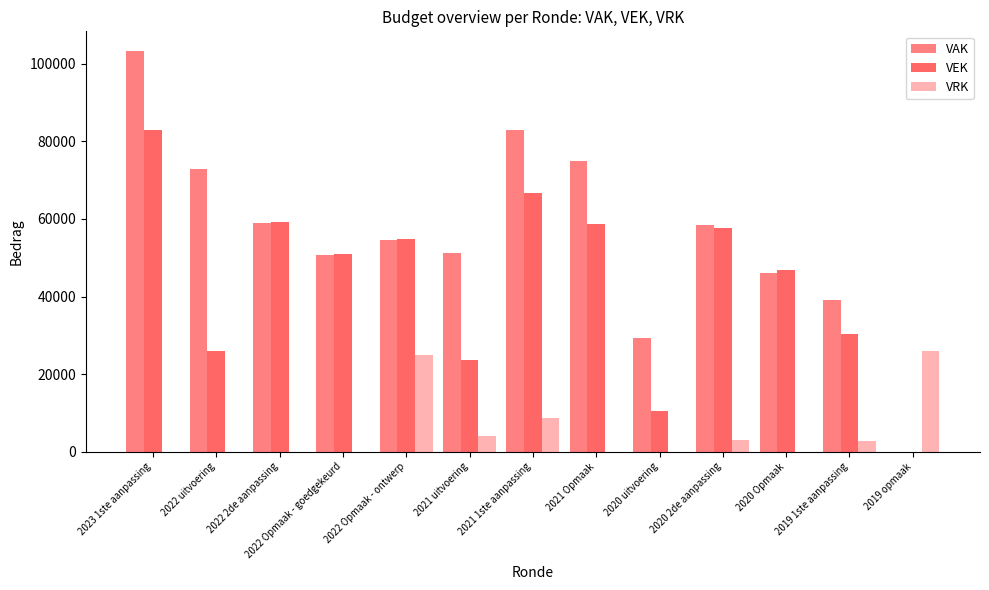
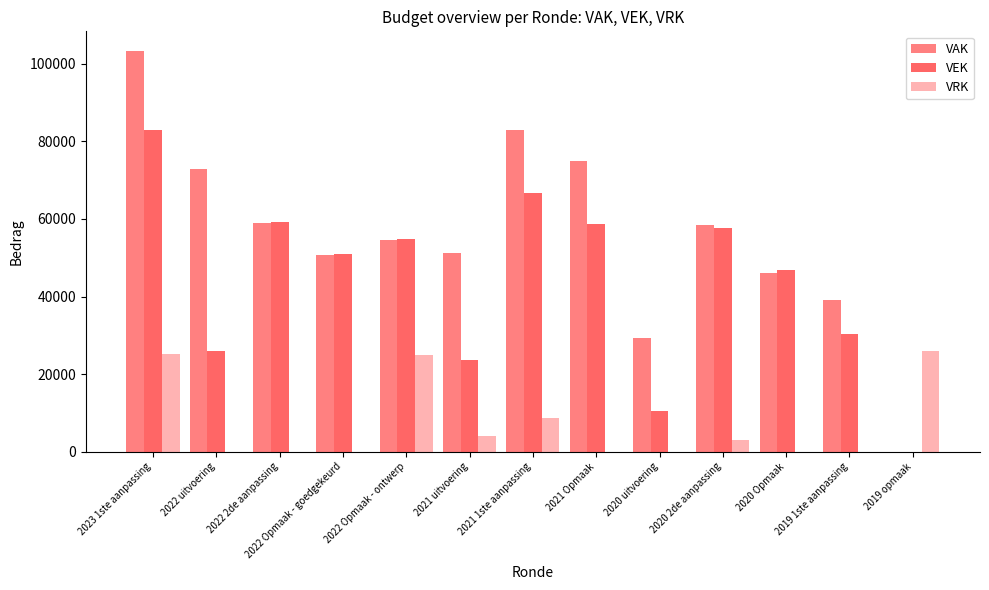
VRK, 2023 1ste aanpassing: 0 -> 25000
VRK, 2019 1ste aanpassing: 3000 -> 0
